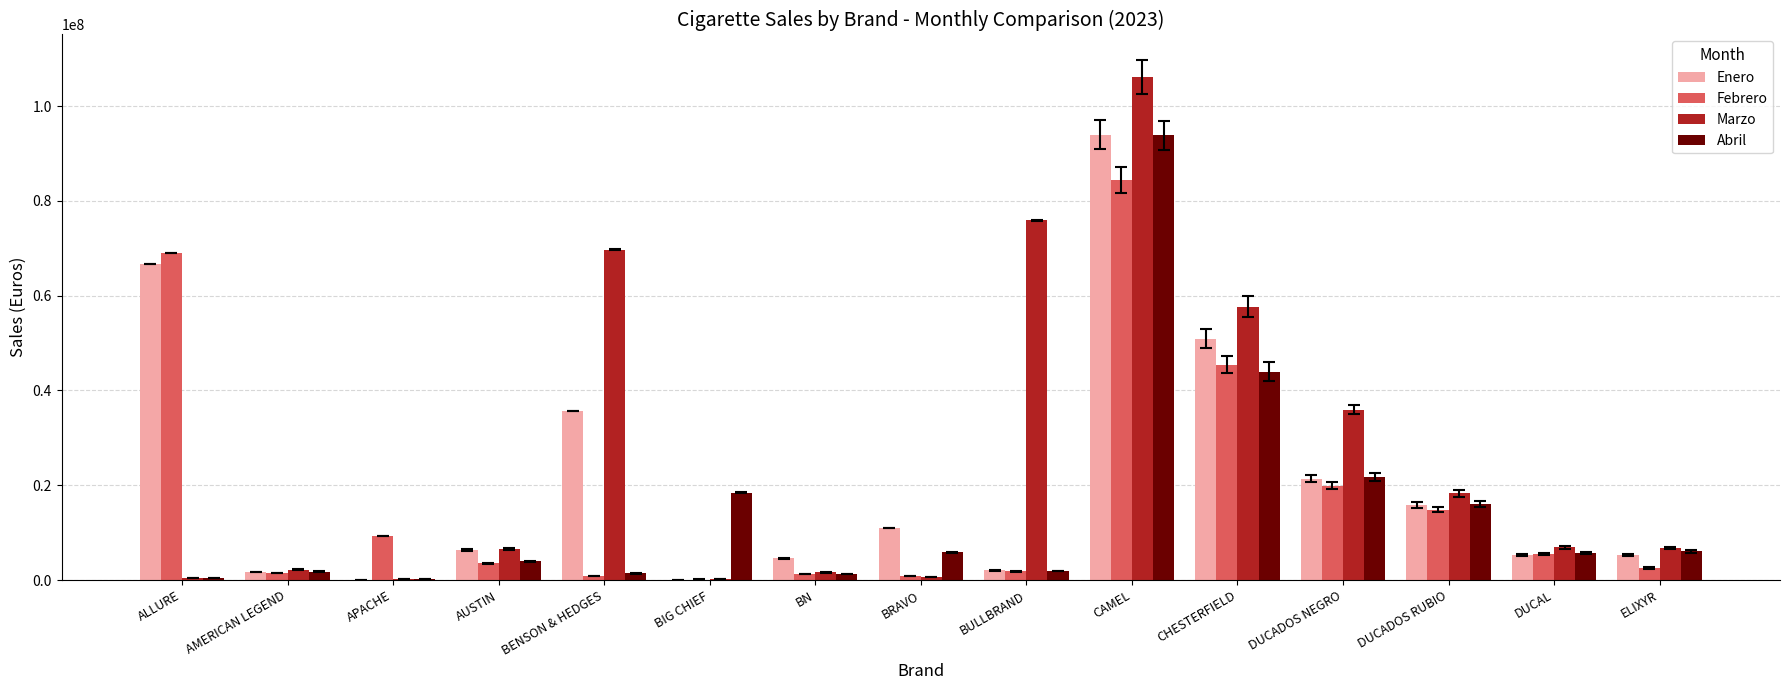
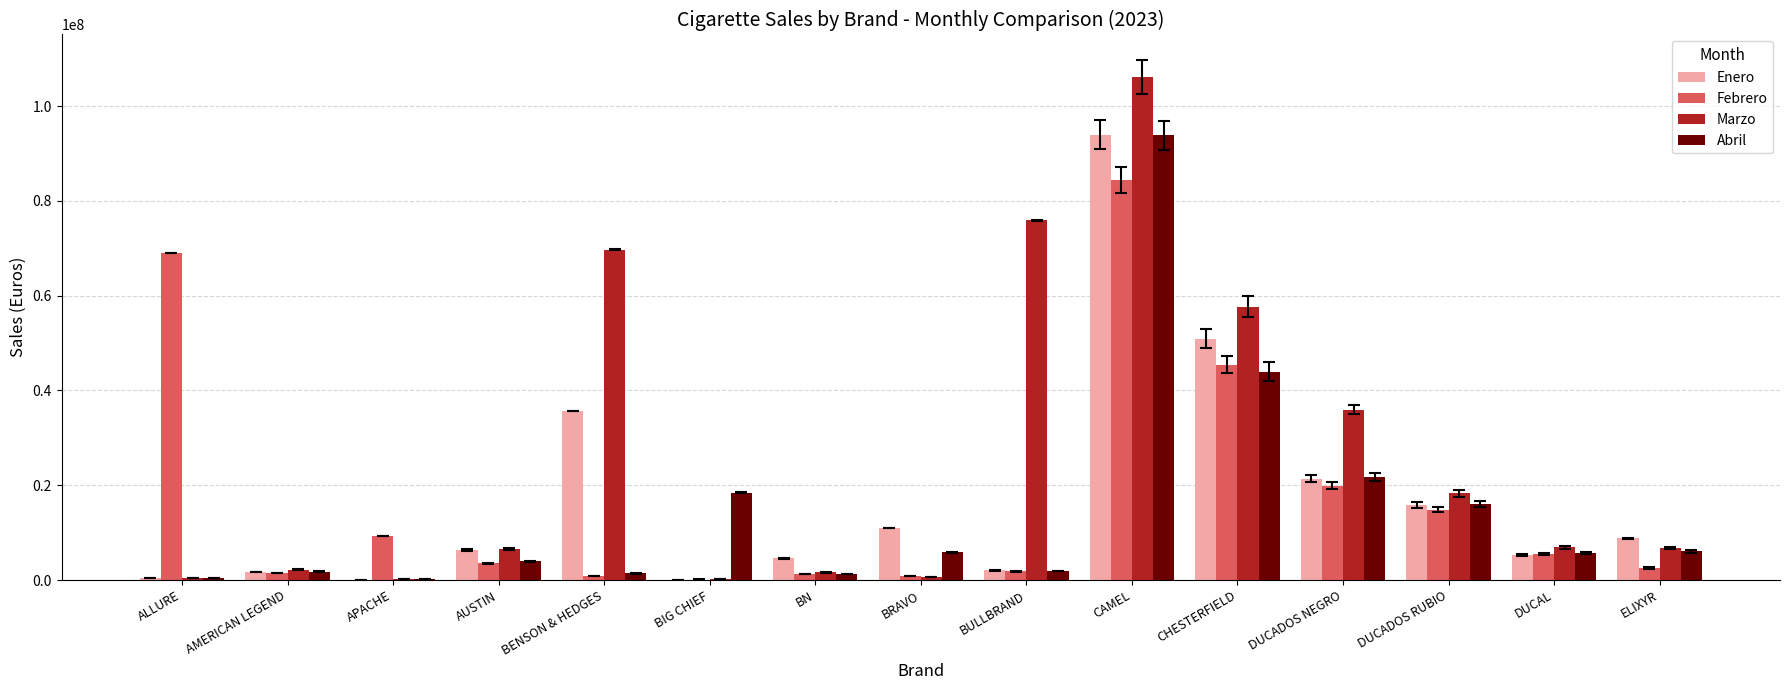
Enero, ALLURE: 67000000 -> 0
Enero, ELIXYR: 5000000 -> 9000000
